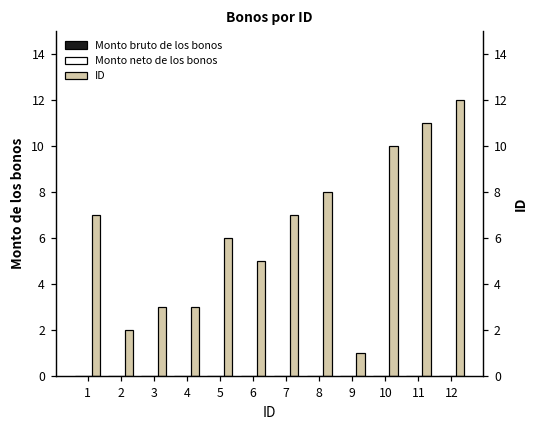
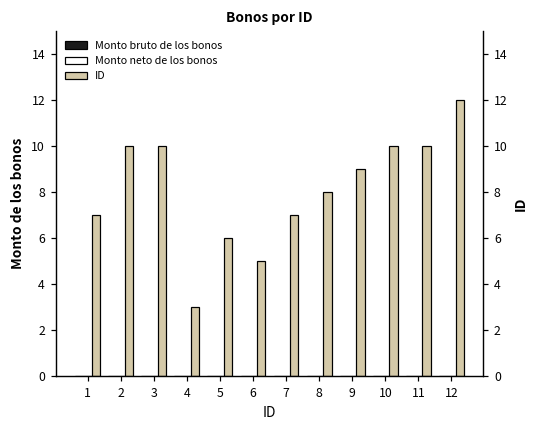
ID, 2: 2 -> 10
ID, 3: 3 -> 10
ID, 9: 1 -> 9
ID, 11: 11 -> 10
